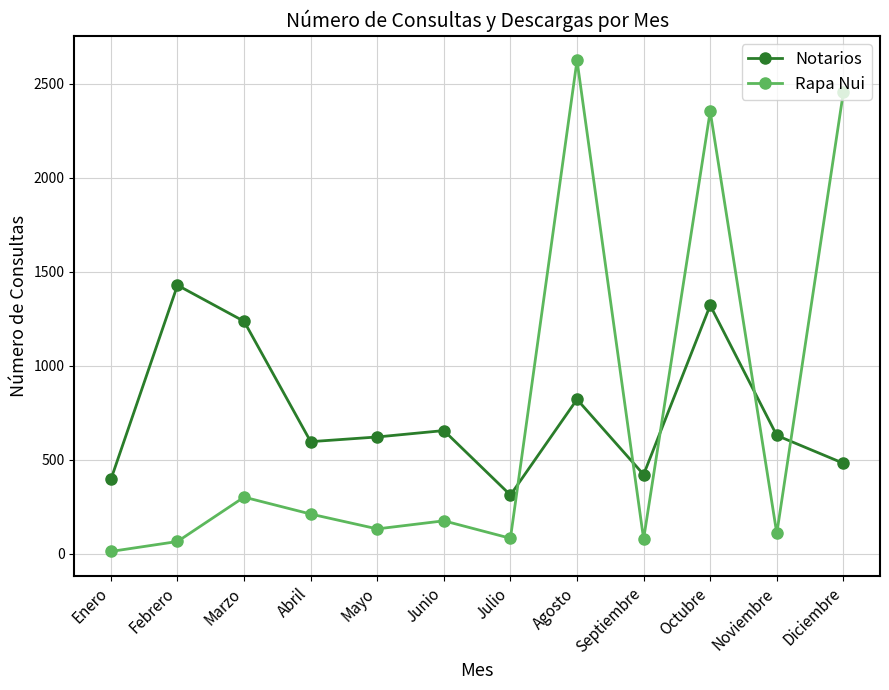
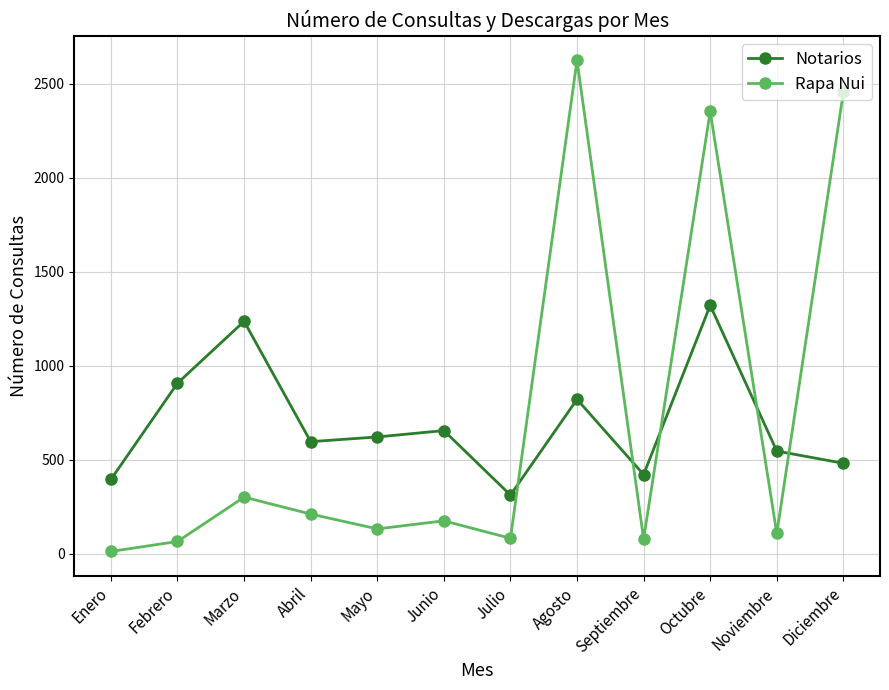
Notarios, Febrero: 1430 -> 910
Notarios, Noviembre: 630 -> 550
